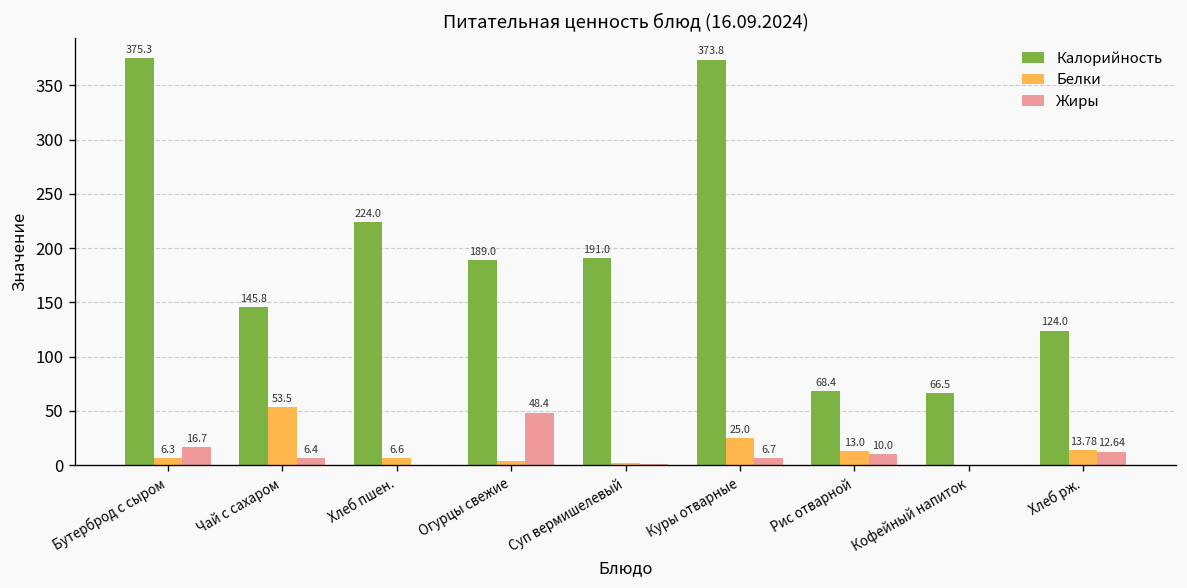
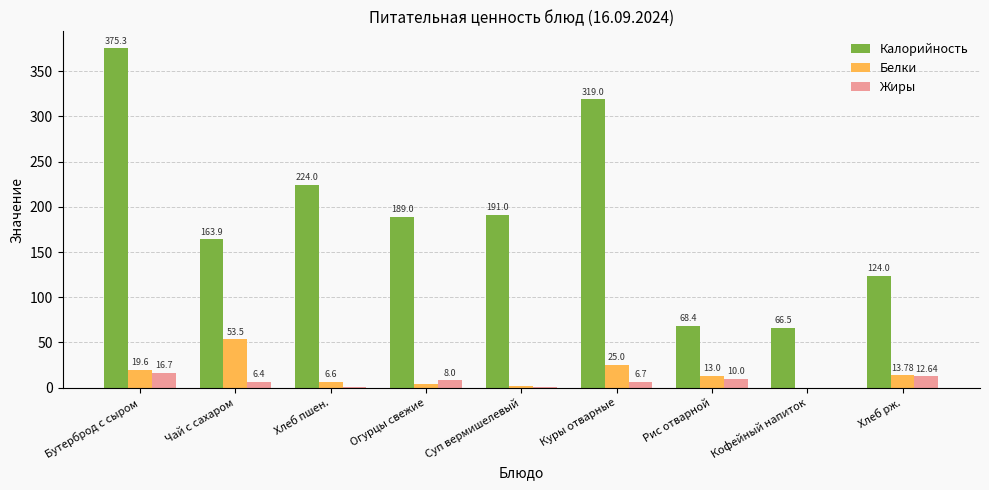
Белки, Бутерброд с сыром: 6.3 -> 19.6
Калорийность, Чай с сахаром: 145.8 -> 163.9
Жиры, Огурцы свежие: 48.4 -> 8.0
Калорийность, Куры отварные: 373.8 -> 319.0
